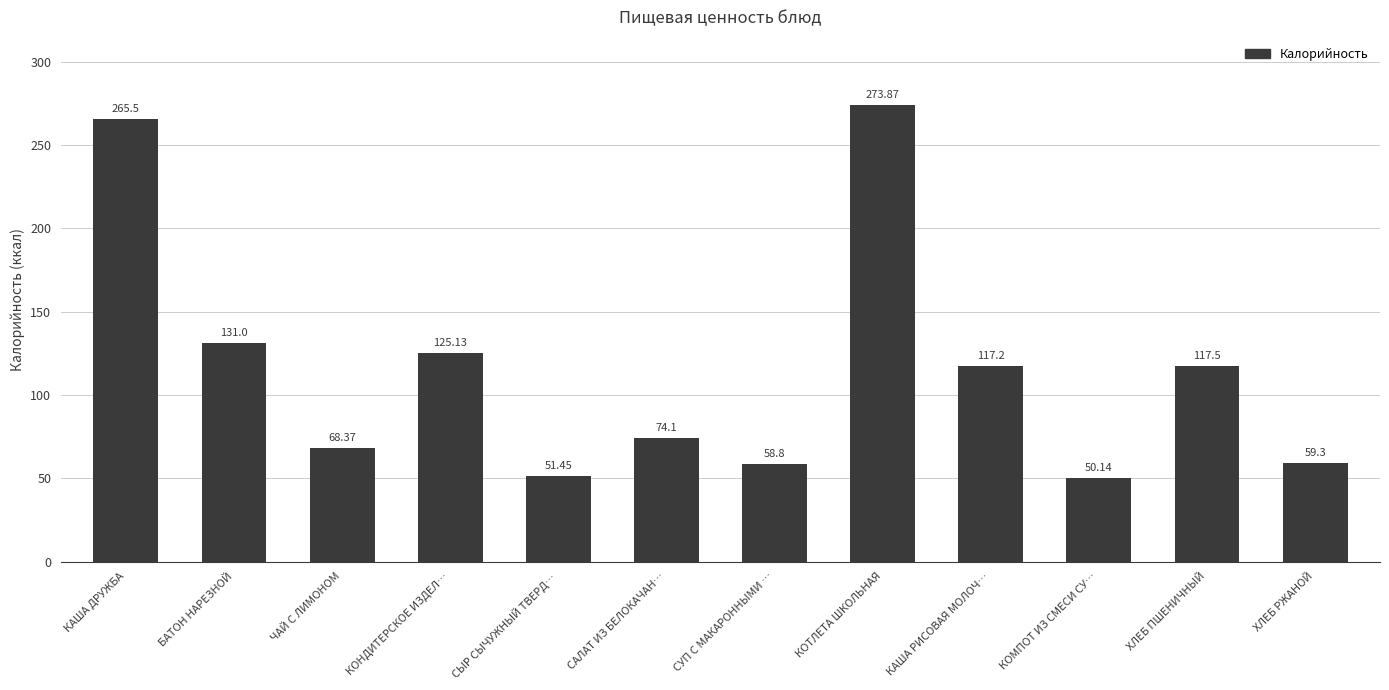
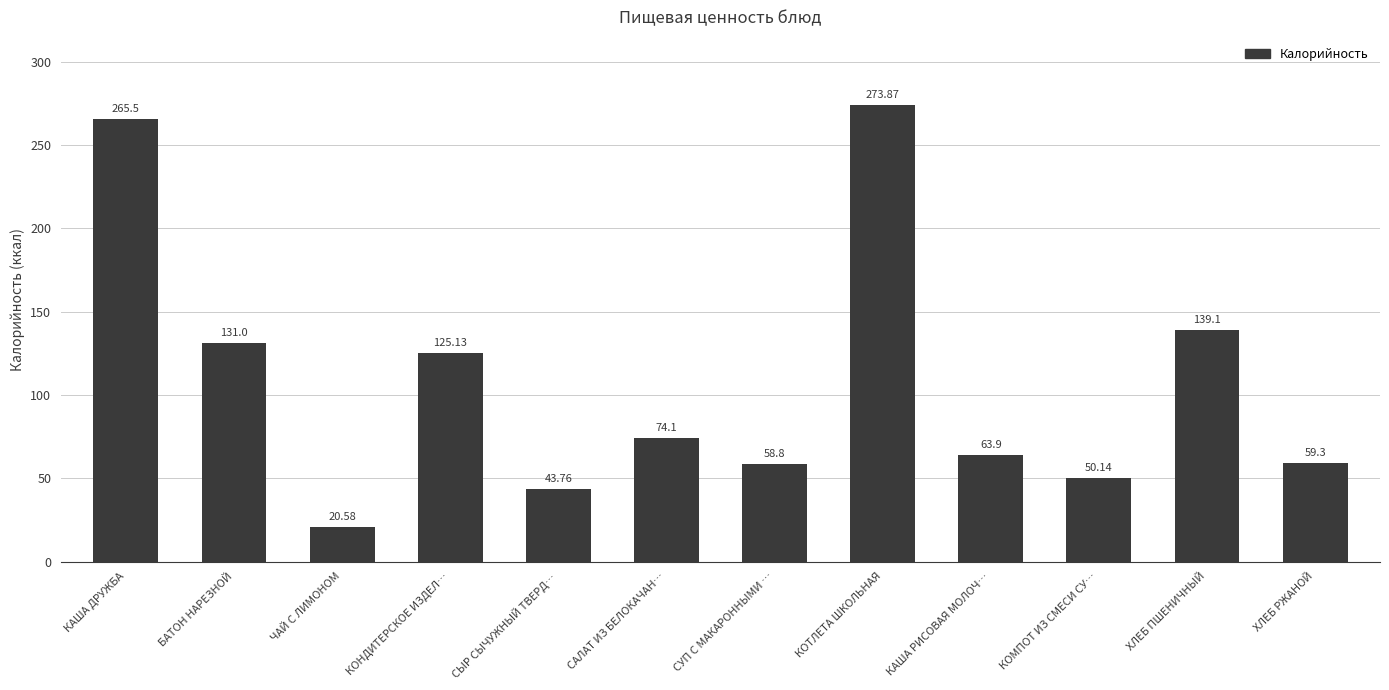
ЧАЙ С ЛИМОНОМ: 68.37 -> 20.58
СЫР СЫЧУЖНЫЙ ТВЕРД…: 51.45 -> 43.76
КАША РИСОВАЯ МОЛОЧ…: 117.2 -> 63.9
ХЛЕБ ПШЕНИЧНЫЙ: 117.5 -> 139.1
